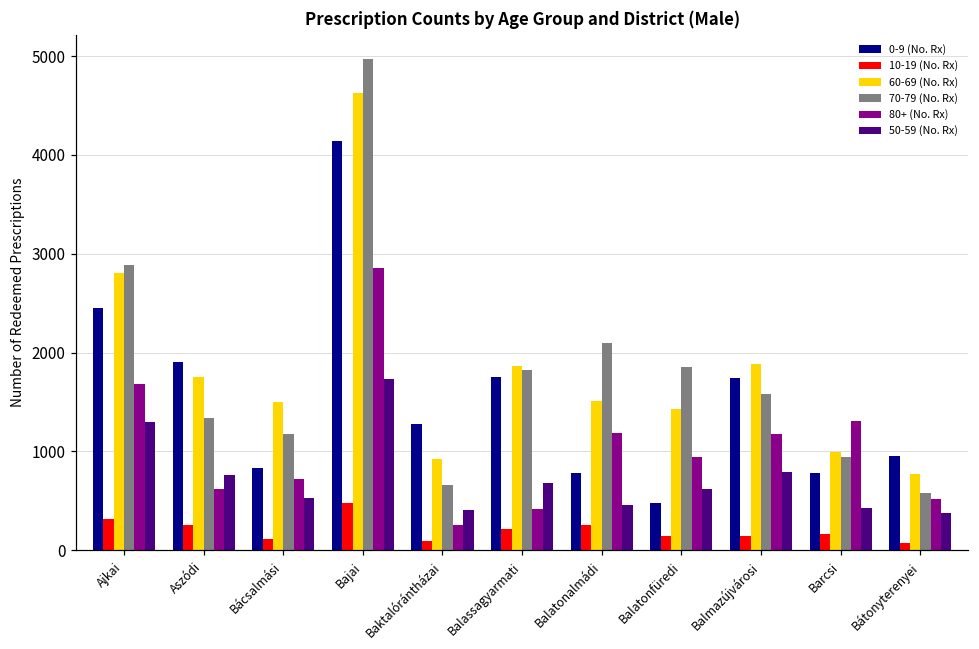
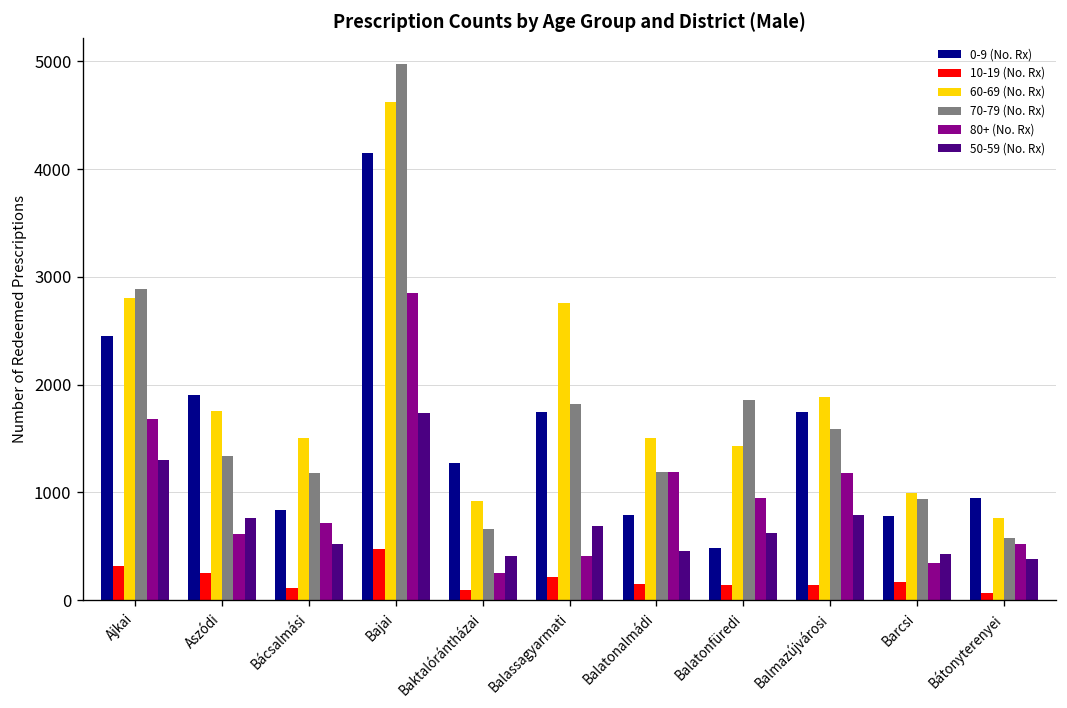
60-69 (No. Rx), Balassagyarmati: 1900 -> 2800
10-19 (No. Rx), Balatonalmádi: 300 -> 200
70-79 (No. Rx), Balatonalmádi: 2100 -> 1200
80+ (No. Rx), Barcsi: 1300 -> 300
